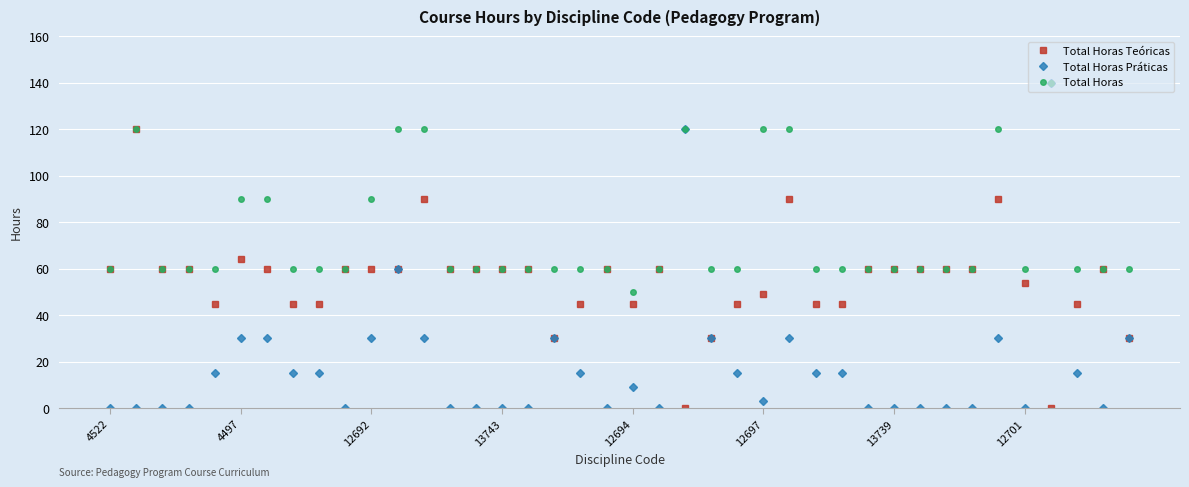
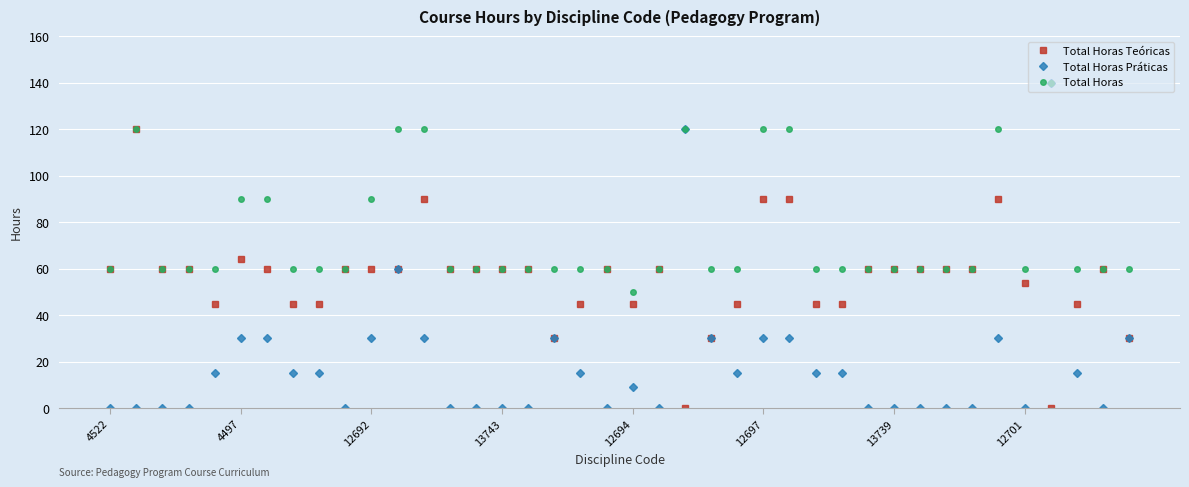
Total Horas Teóricas, 12697: 49 -> 90
Total Horas Práticas, 12697: 3 -> 30
